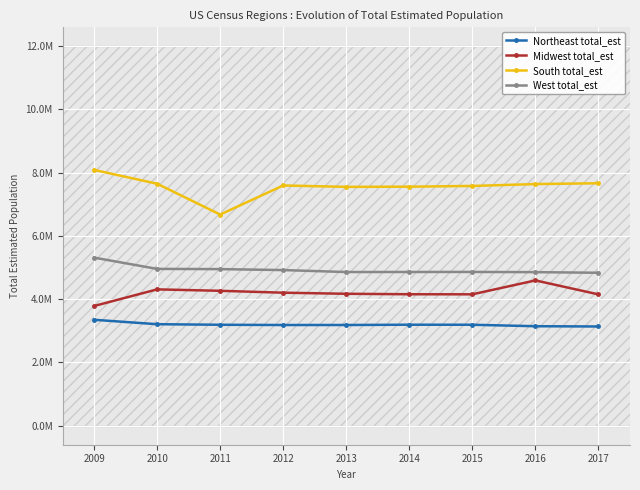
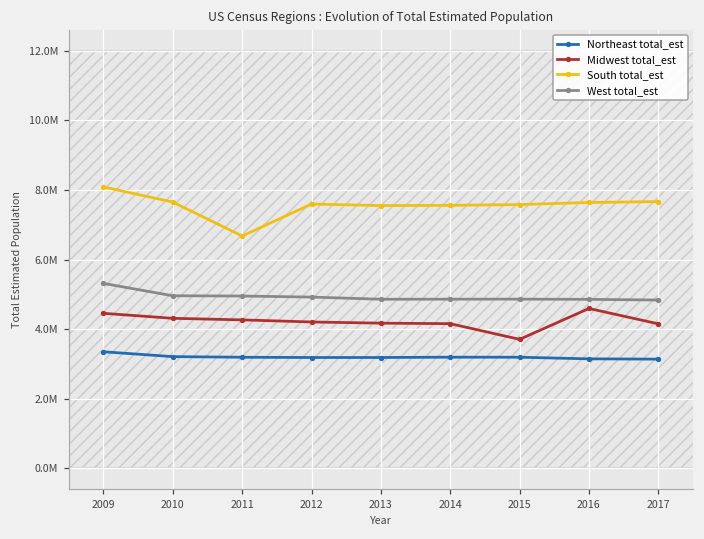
Midwest total_est, 2009: 3800000 -> 4500000
Midwest total_est, 2015: 4200000 -> 3700000
